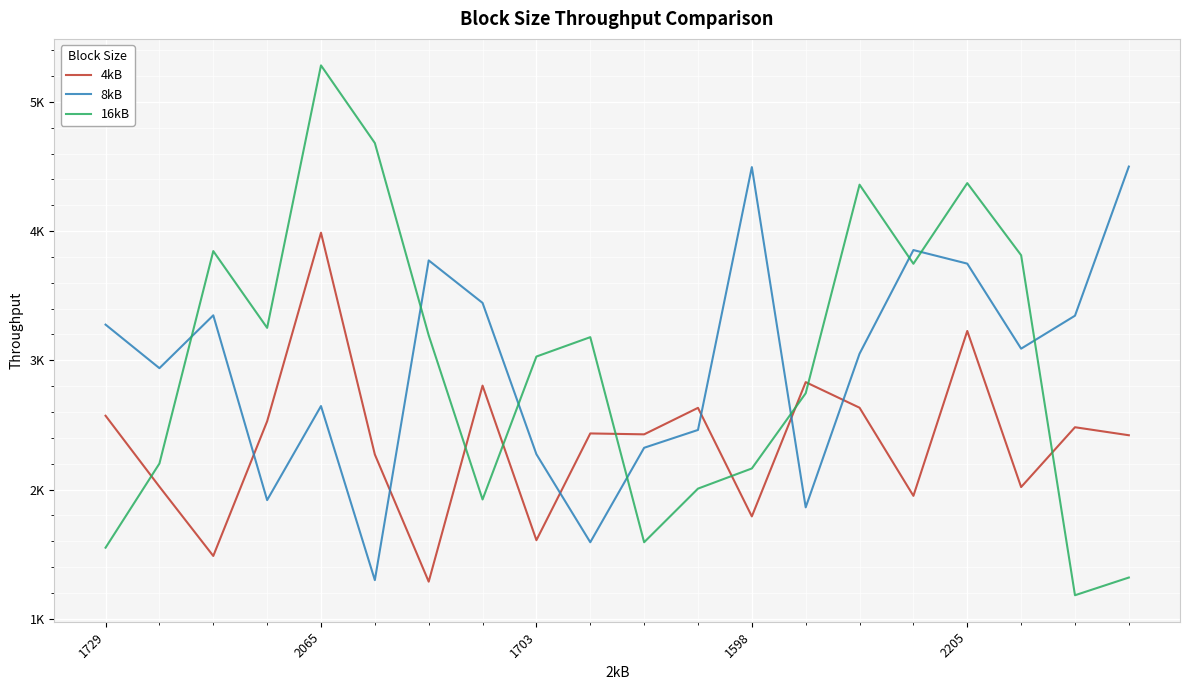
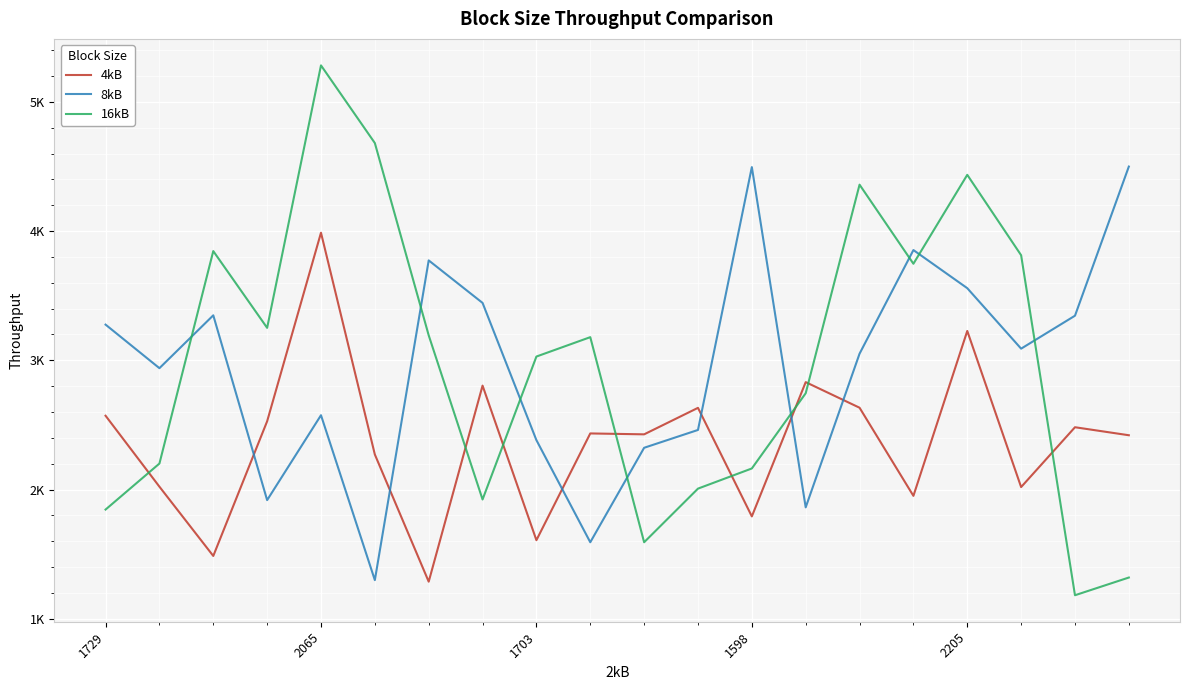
16kB, 1729: 1550 -> 1850
8kB, 2065: 2650 -> 2580
8kB, 1703: 2270 -> 2380
8kB, 2205: 3750 -> 3560
16kB, 2205: 4370 -> 4440
